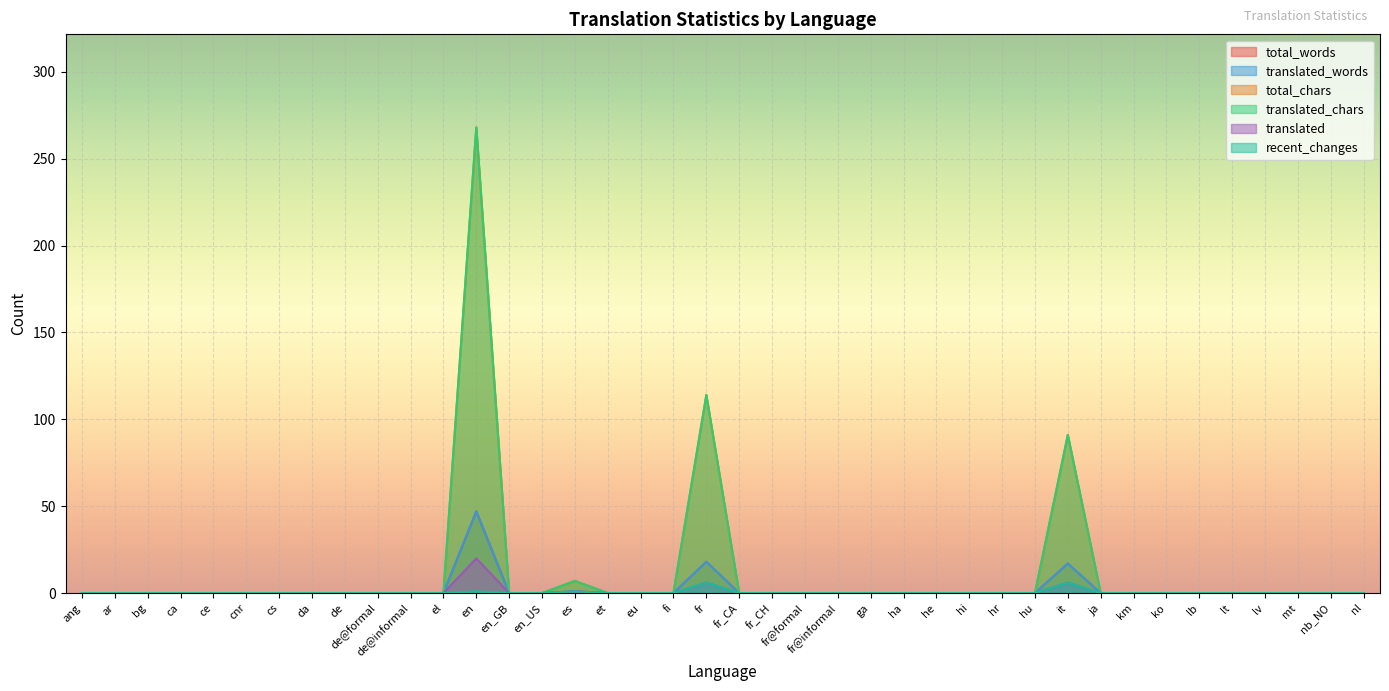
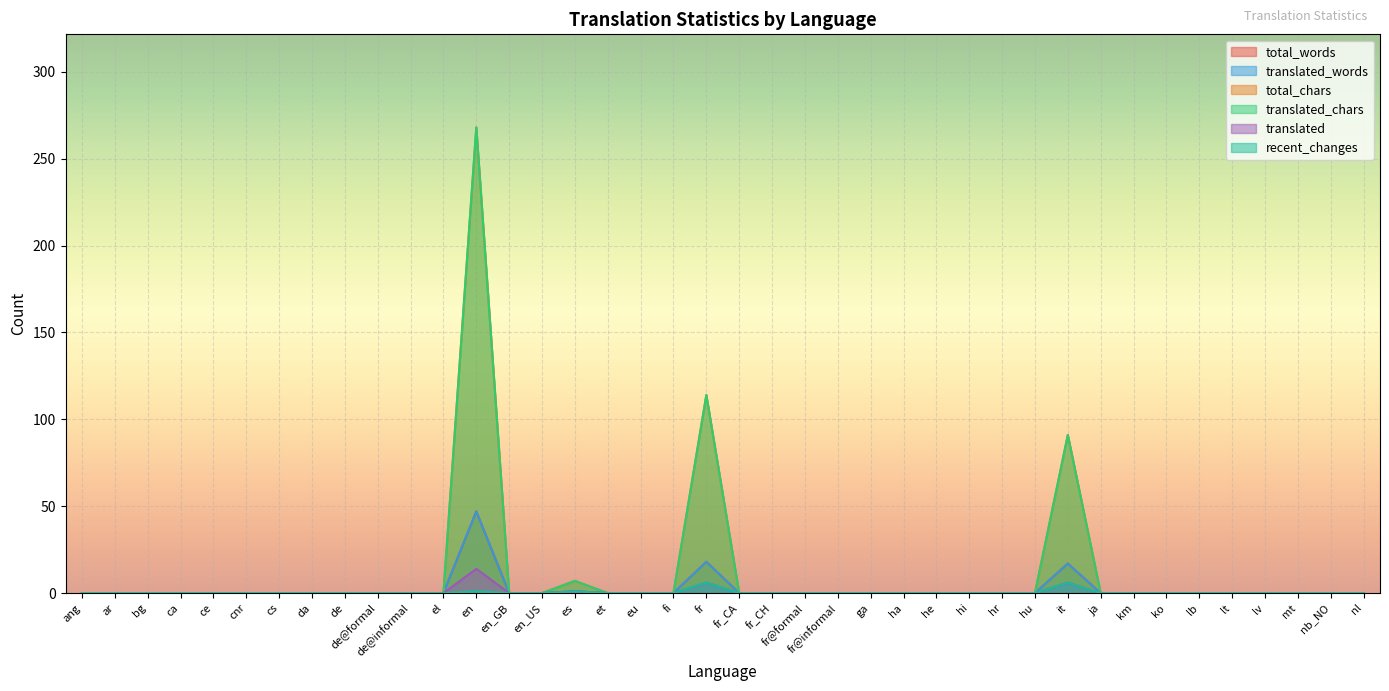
translated, en: 20 -> 14
